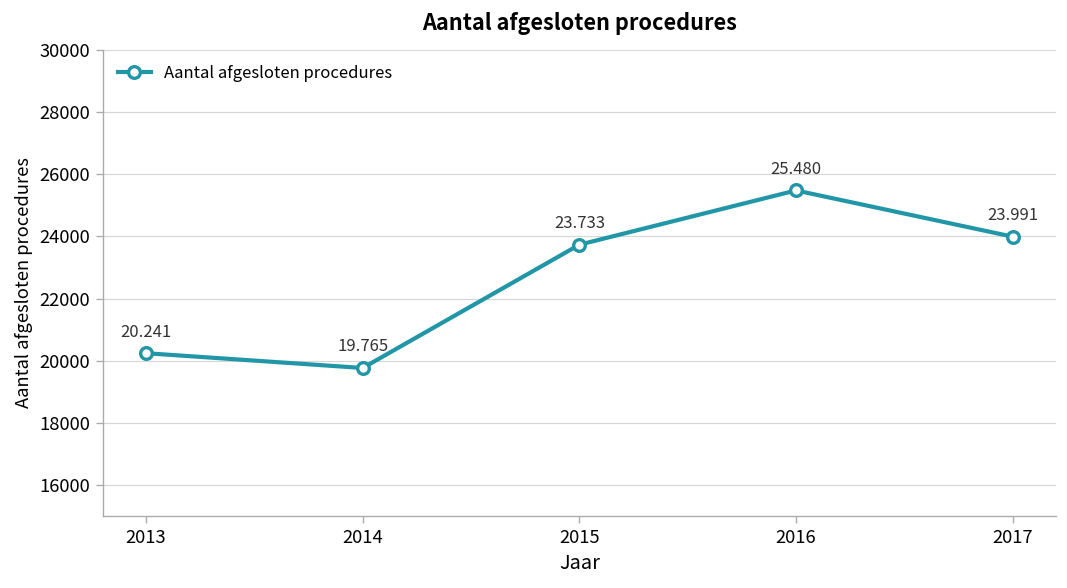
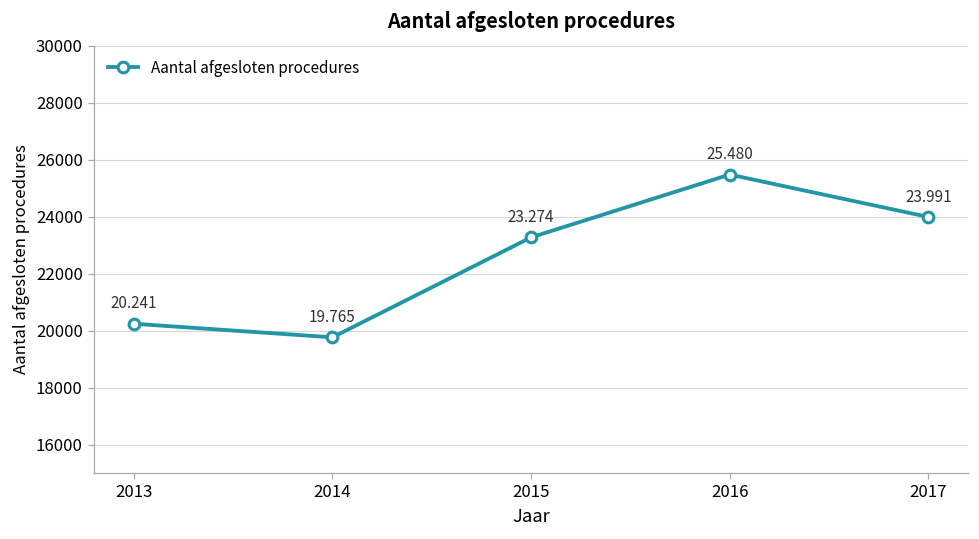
2015: 23.733 -> 23.274
